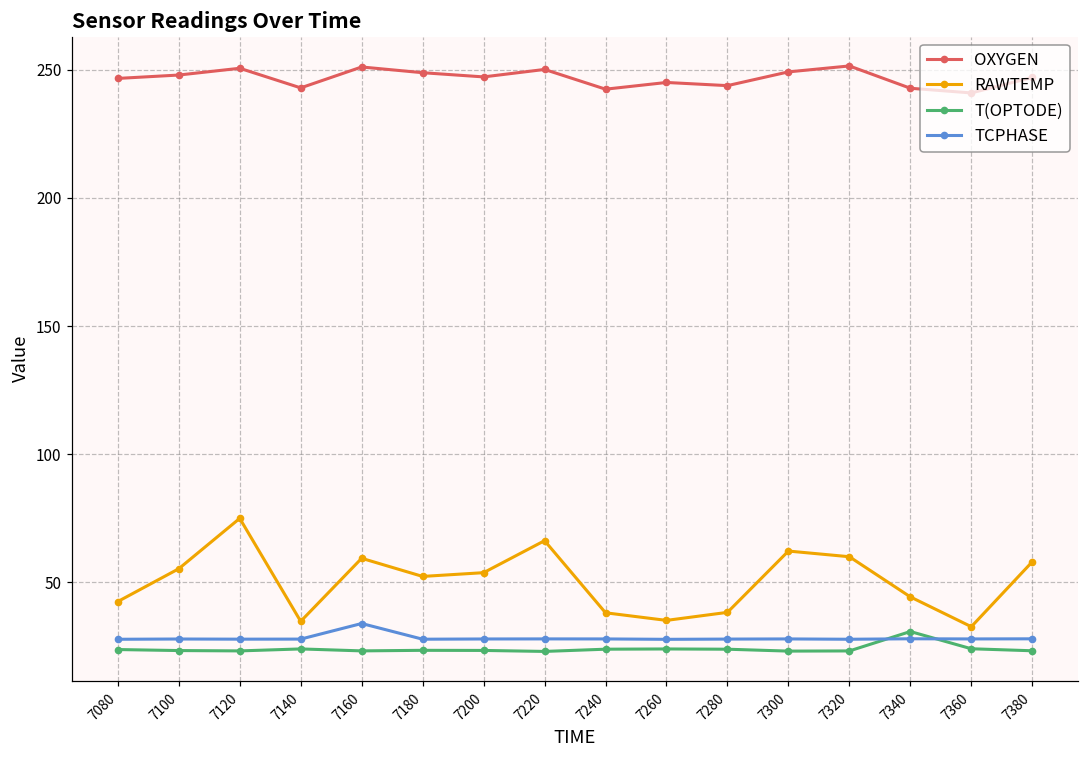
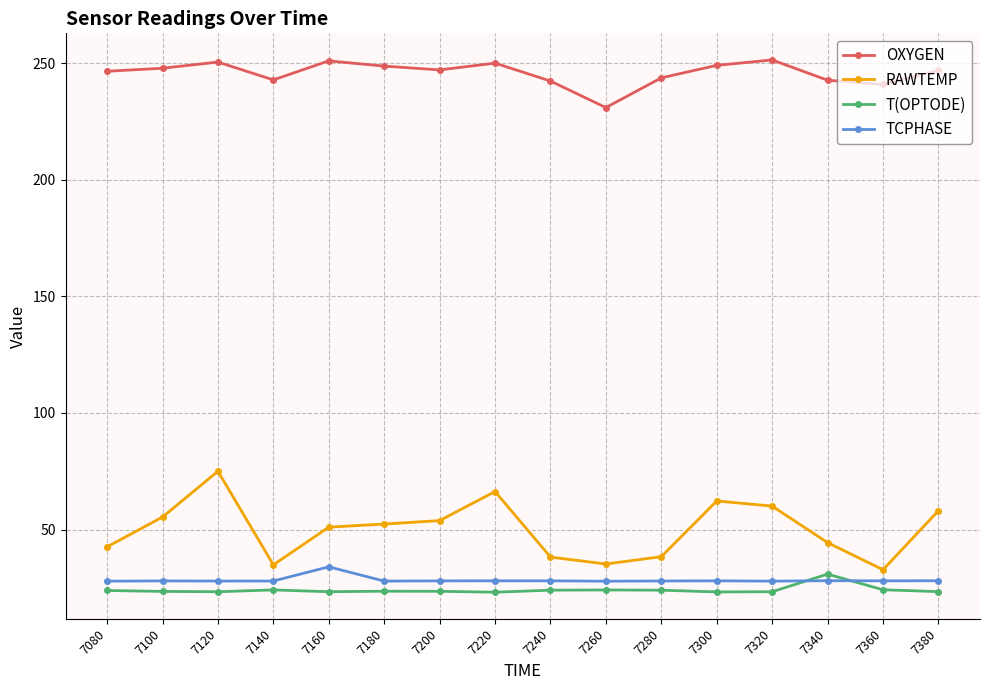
RAWTEMP, 7160: 59 -> 51
OXYGEN, 7260: 245 -> 231
